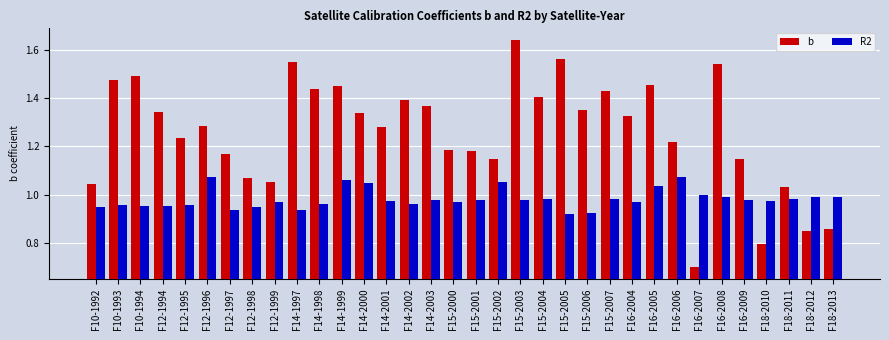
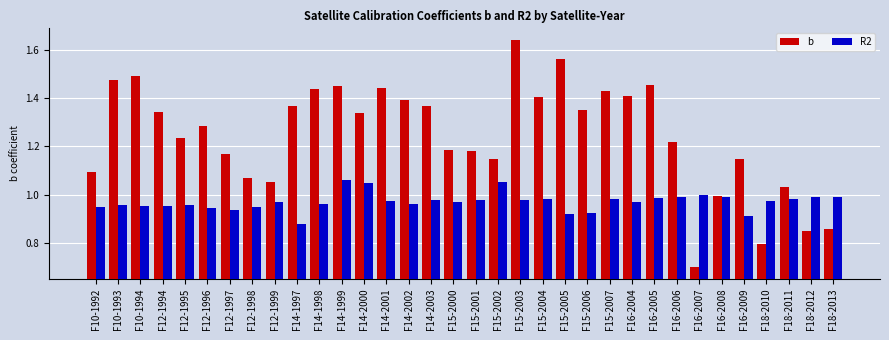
b, F10-1992: 1.05 -> 1.10
R2, F12-1996: 1.07 -> 0.95
b, F14-1997: 1.55 -> 1.37
R2, F14-1997: 0.94 -> 0.88
b, F14-2001: 1.28 -> 1.45
b, F16-2004: 1.33 -> 1.41
R2, F16-2005: 1.04 -> 0.99
R2, F16-2006: 1.07 -> 0.99
b, F16-2008: 1.54 -> 0.99
R2, F16-2009: 0.98 -> 0.91
